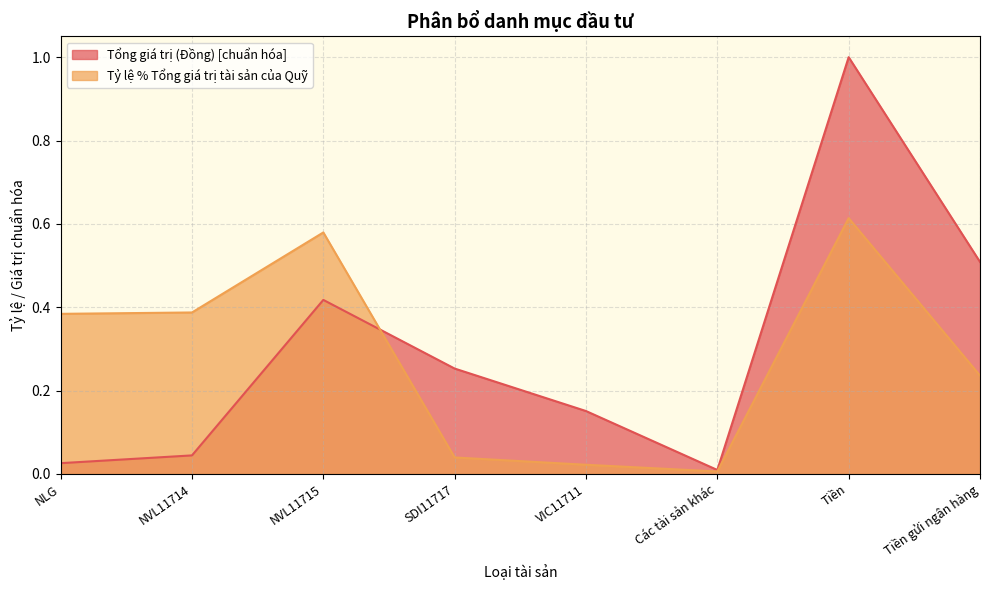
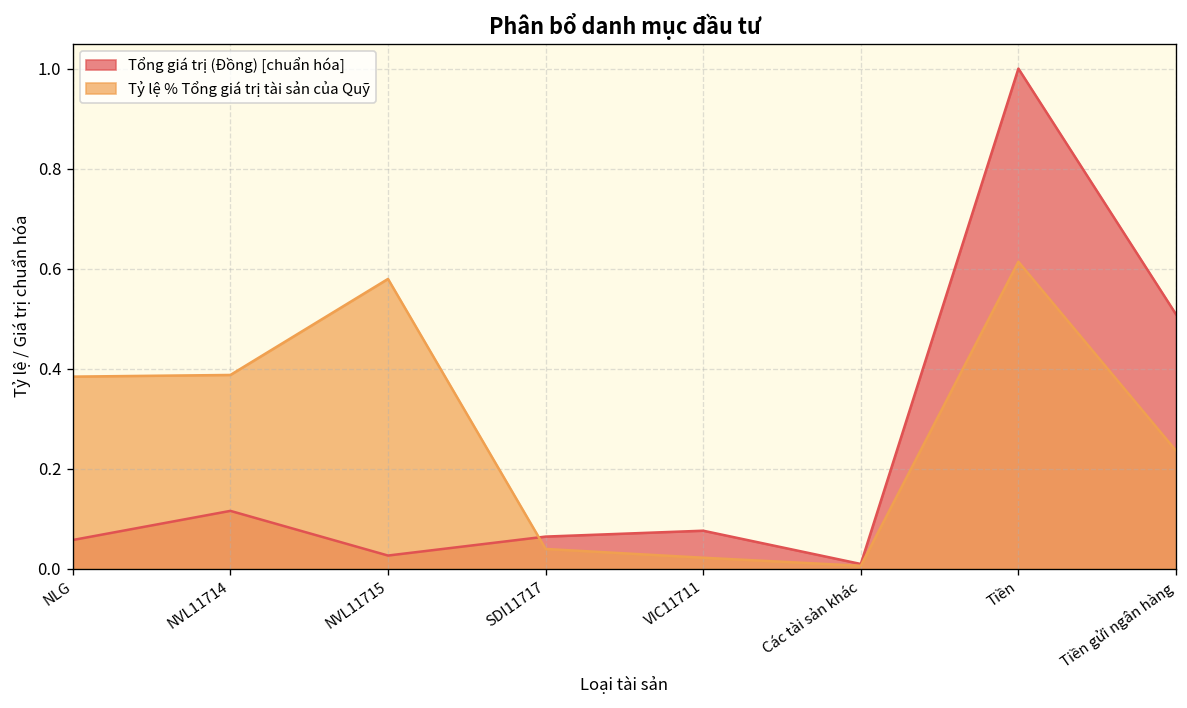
Tổng giá trị (Đồng) [chuẩn hóa], NLG: 0.03 -> 0.06
Tổng giá trị (Đồng) [chuẩn hóa], NVL11714: 0.04 -> 0.12
Tổng giá trị (Đồng) [chuẩn hóa], NVL11715: 0.42 -> 0.03
Tổng giá trị (Đồng) [chuẩn hóa], SDI11717: 0.25 -> 0.06
Tổng giá trị (Đồng) [chuẩn hóa], VIC11711: 0.15 -> 0.08
